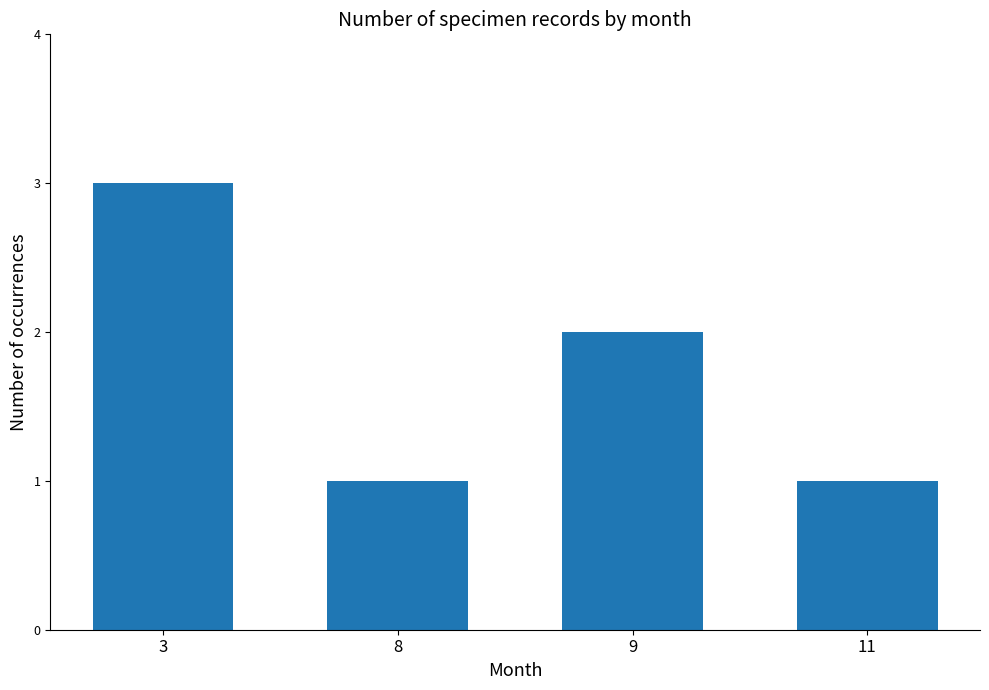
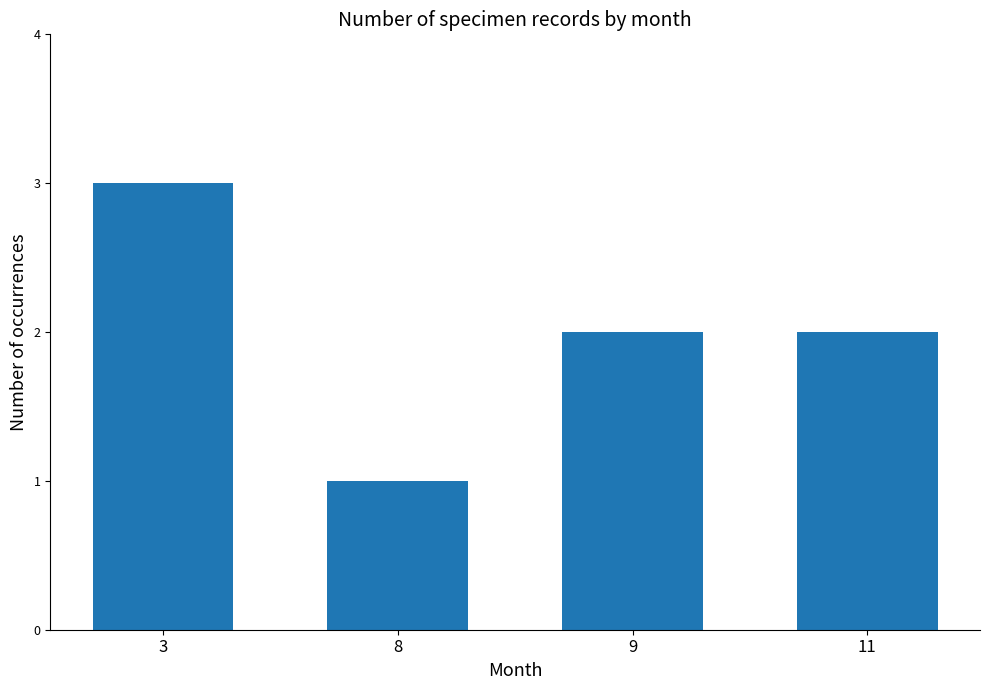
11: 1 -> 2
